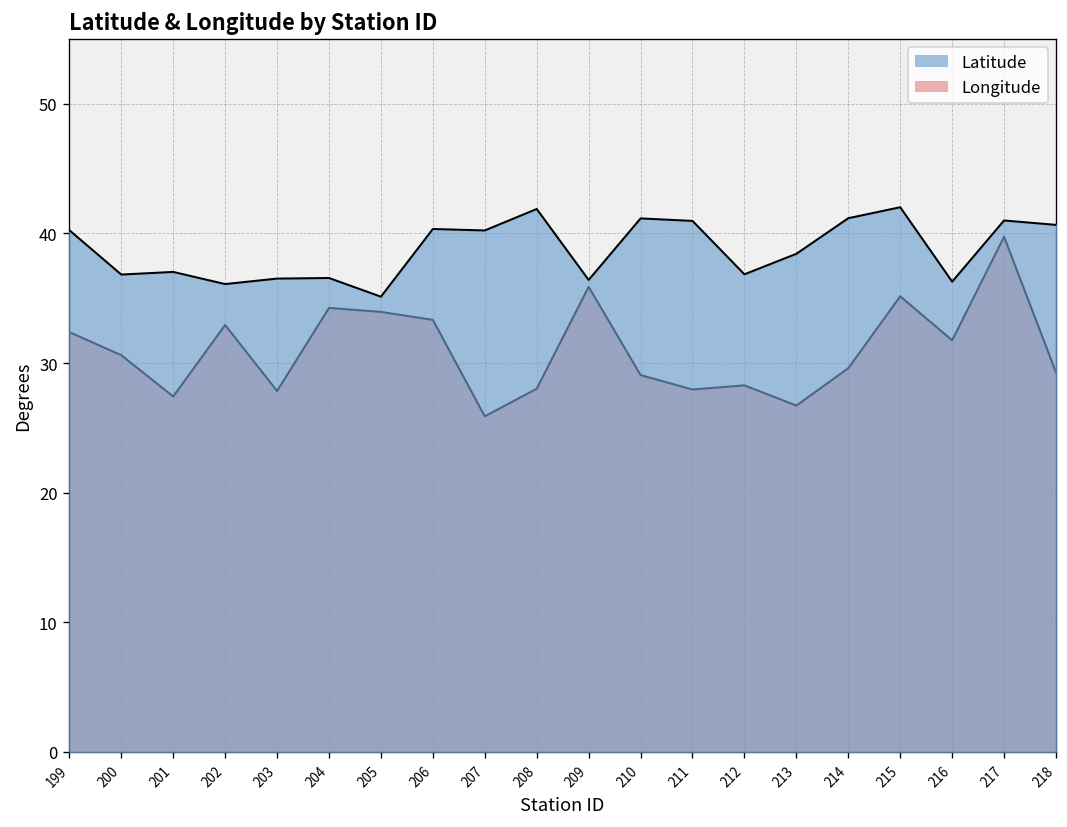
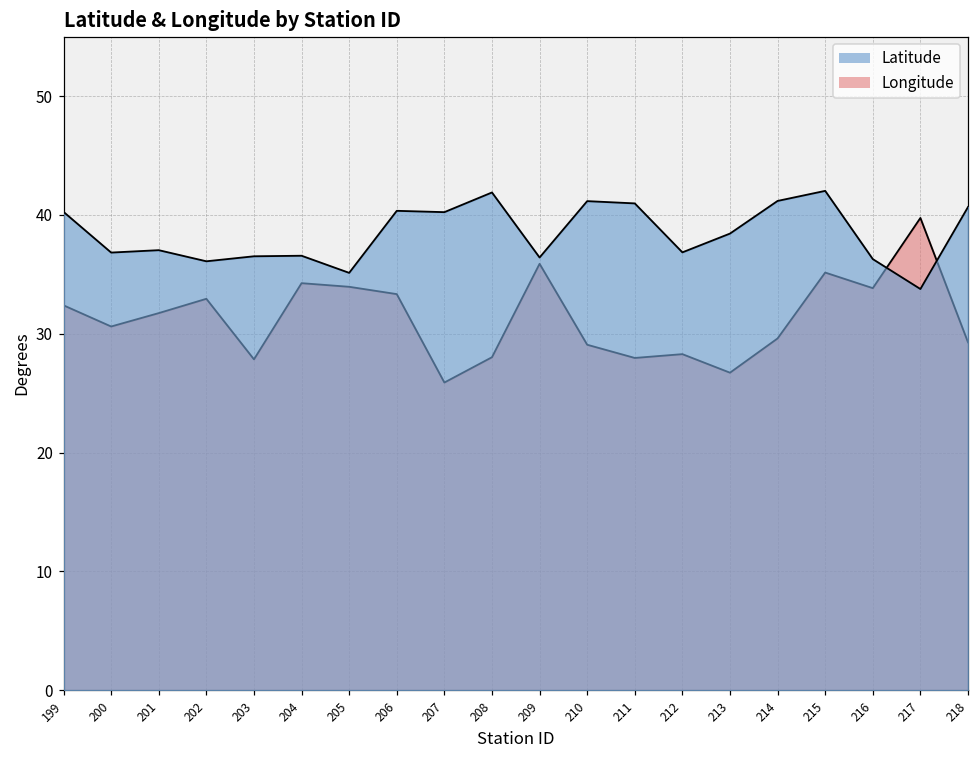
Longitude, 201: 27.4 -> 31.7
Longitude, 216: 31.8 -> 33.8
Latitude, 217: 41.0 -> 33.8
